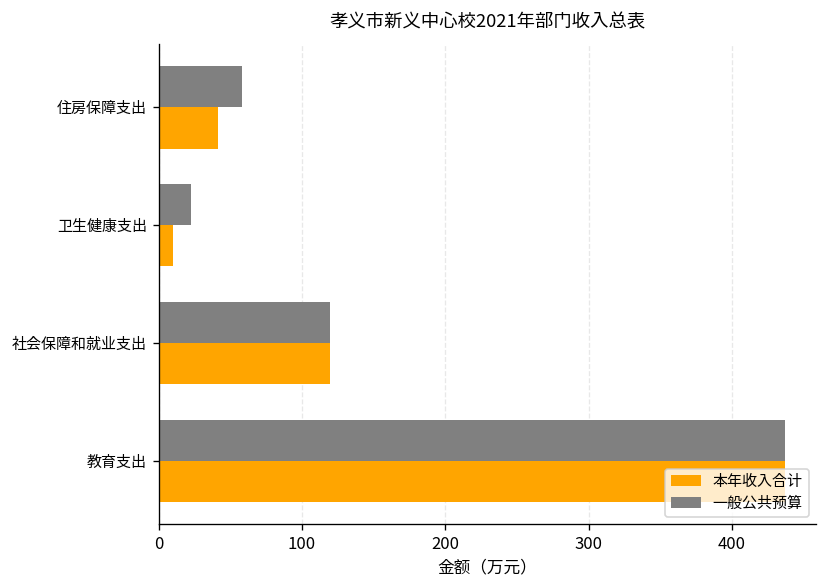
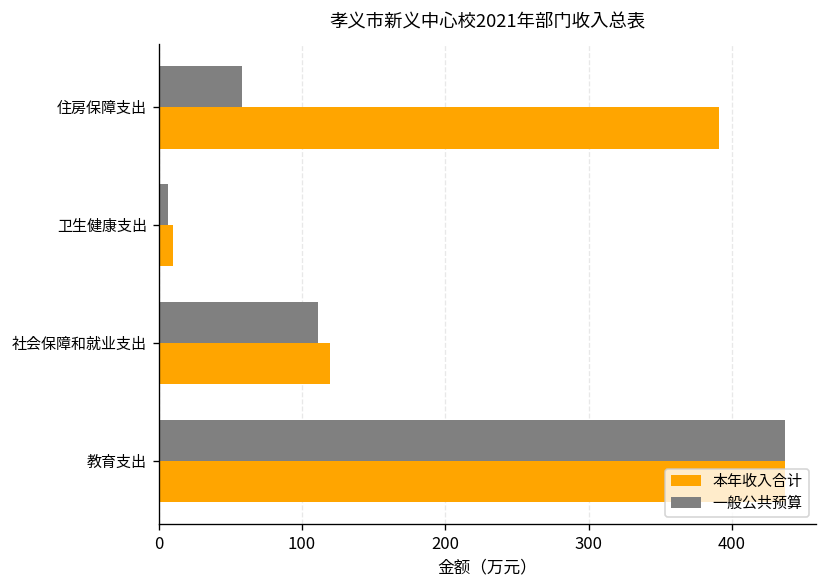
本年收入合计, 住房保障支出: 41 -> 391
一般公共预算, 卫生健康支出: 22 -> 6
一般公共预算, 社会保障和就业支出: 119 -> 111
